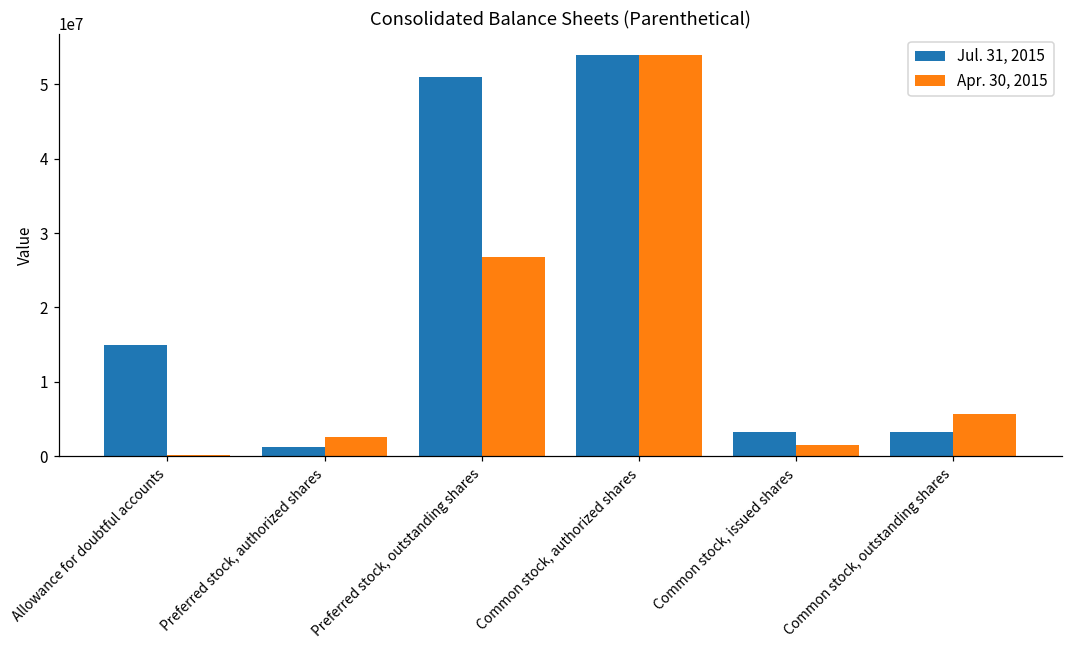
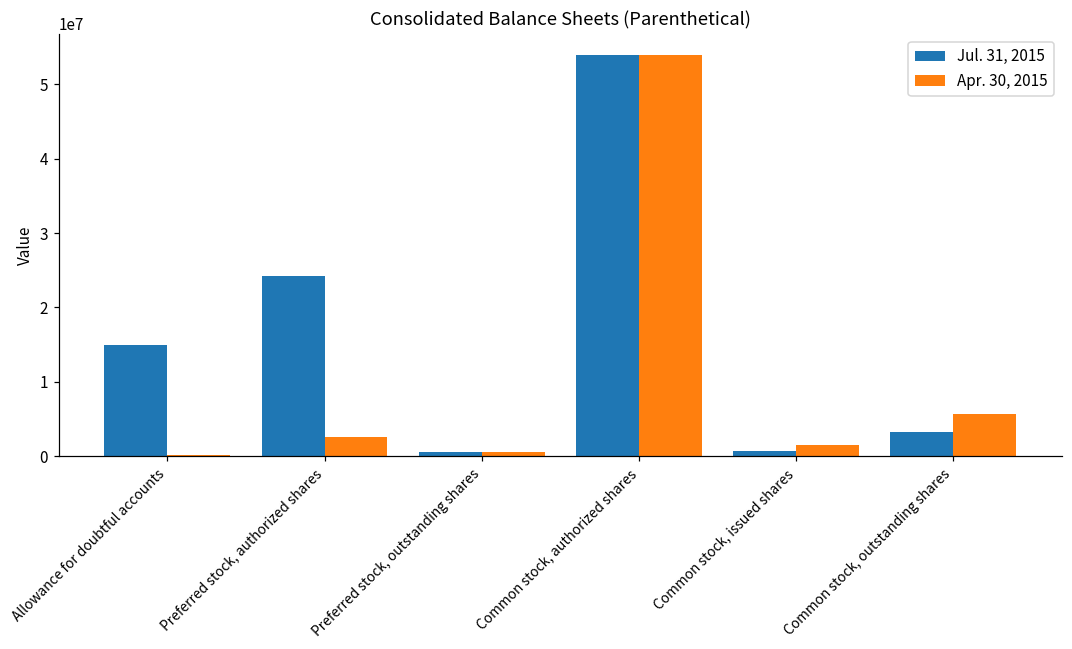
Jul. 31, 2015, Preferred stock, authorized shares: 1000000 -> 24000000
Jul. 31, 2015, Preferred stock, outstanding shares: 51000000 -> 1000000
Apr. 30, 2015, Preferred stock, outstanding shares: 27000000 -> 1000000
Jul. 31, 2015, Common stock, issued shares: 3000000 -> 1000000
